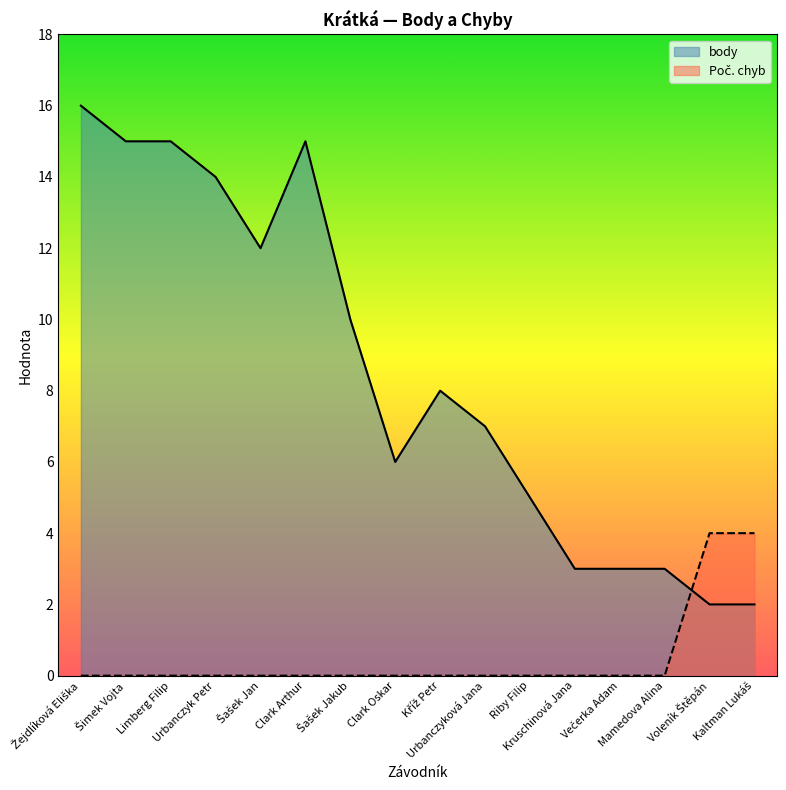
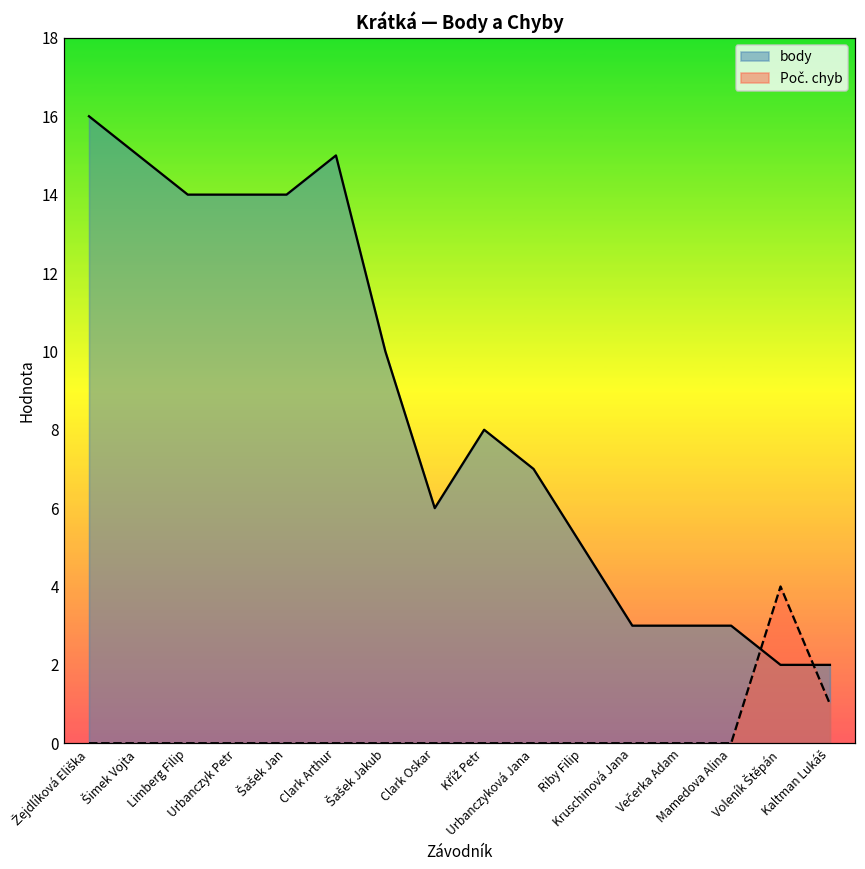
body, Limberg Filip: 15 -> 14
body, Šašek Jan: 12 -> 14
Poč. chyb, Kaltman Lukáš: 4 -> 1
